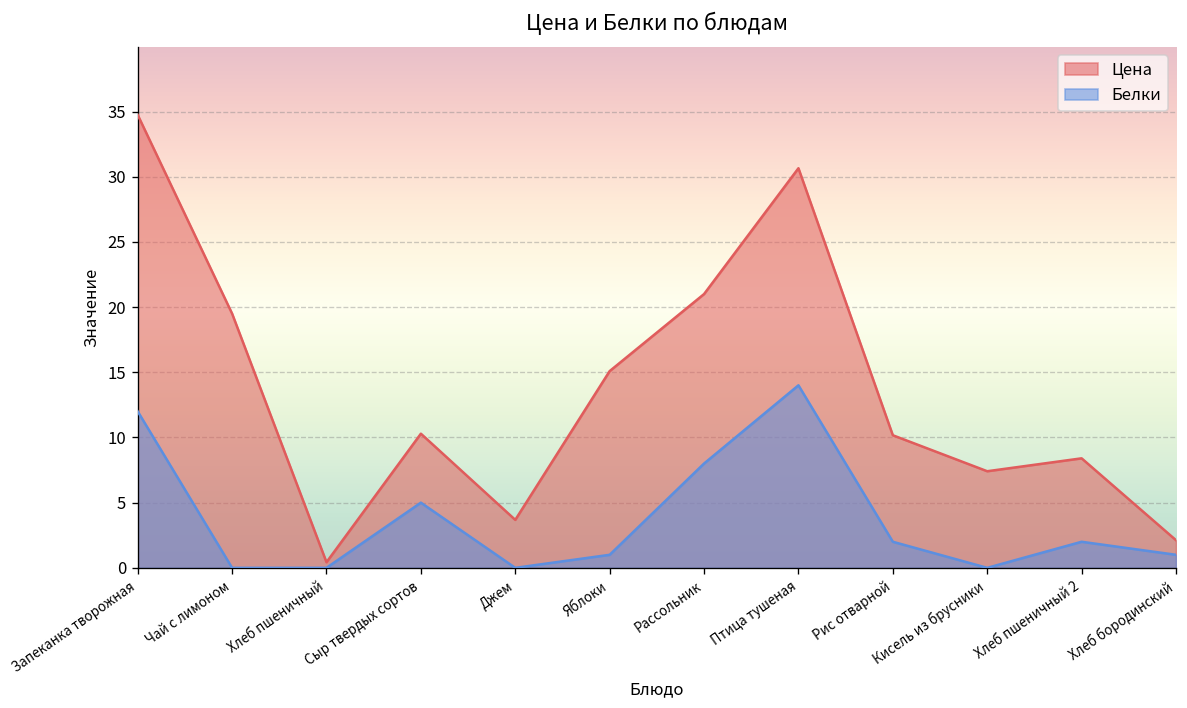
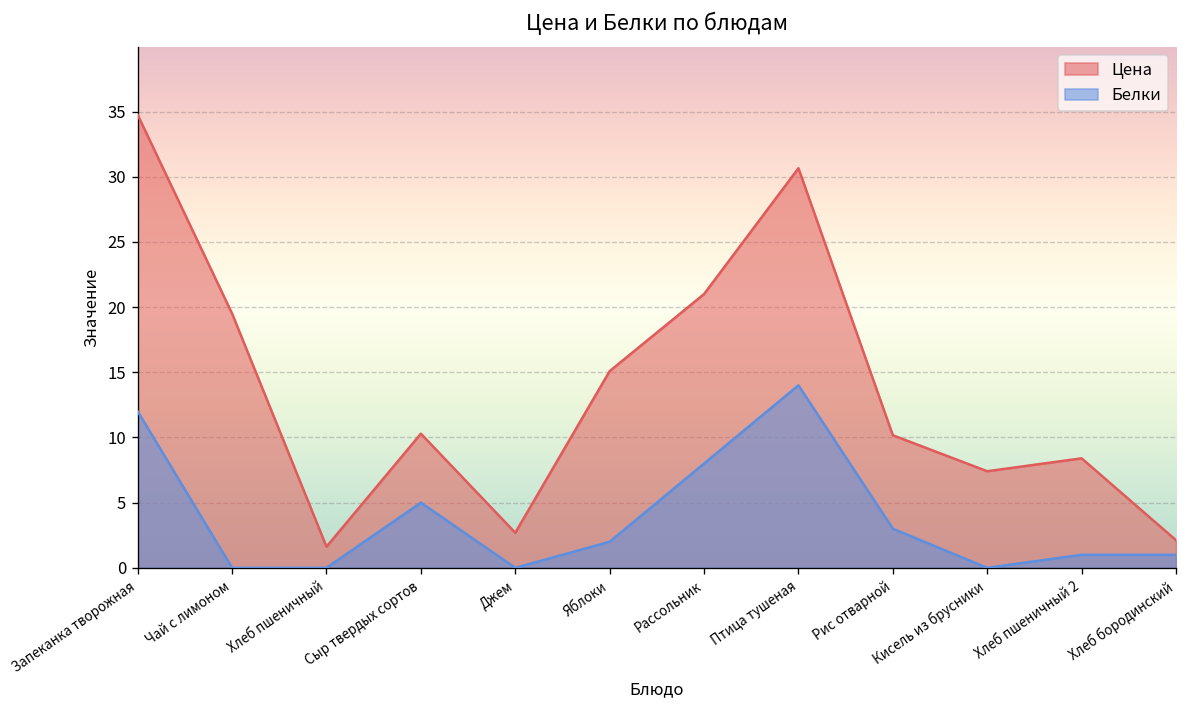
Цена, Хлеб пшеничный: 0.4 -> 1.6
Цена, Джем: 3.7 -> 2.7
Белки, Яблоки: 1 -> 2
Белки, Рис отварной: 2 -> 3
Белки, Хлеб пшеничный 2: 2 -> 1
